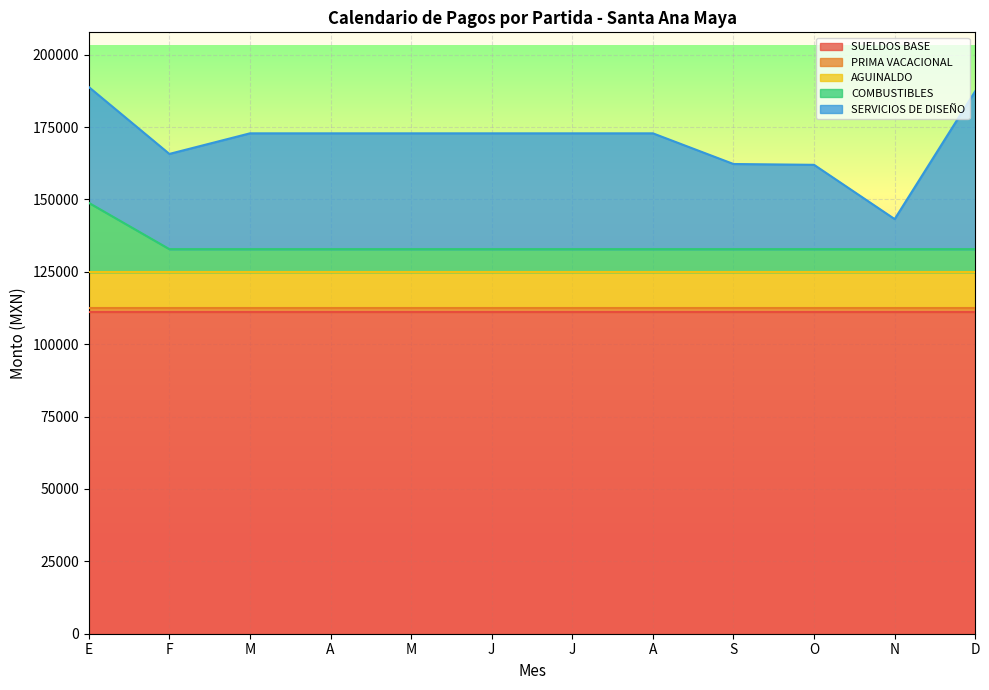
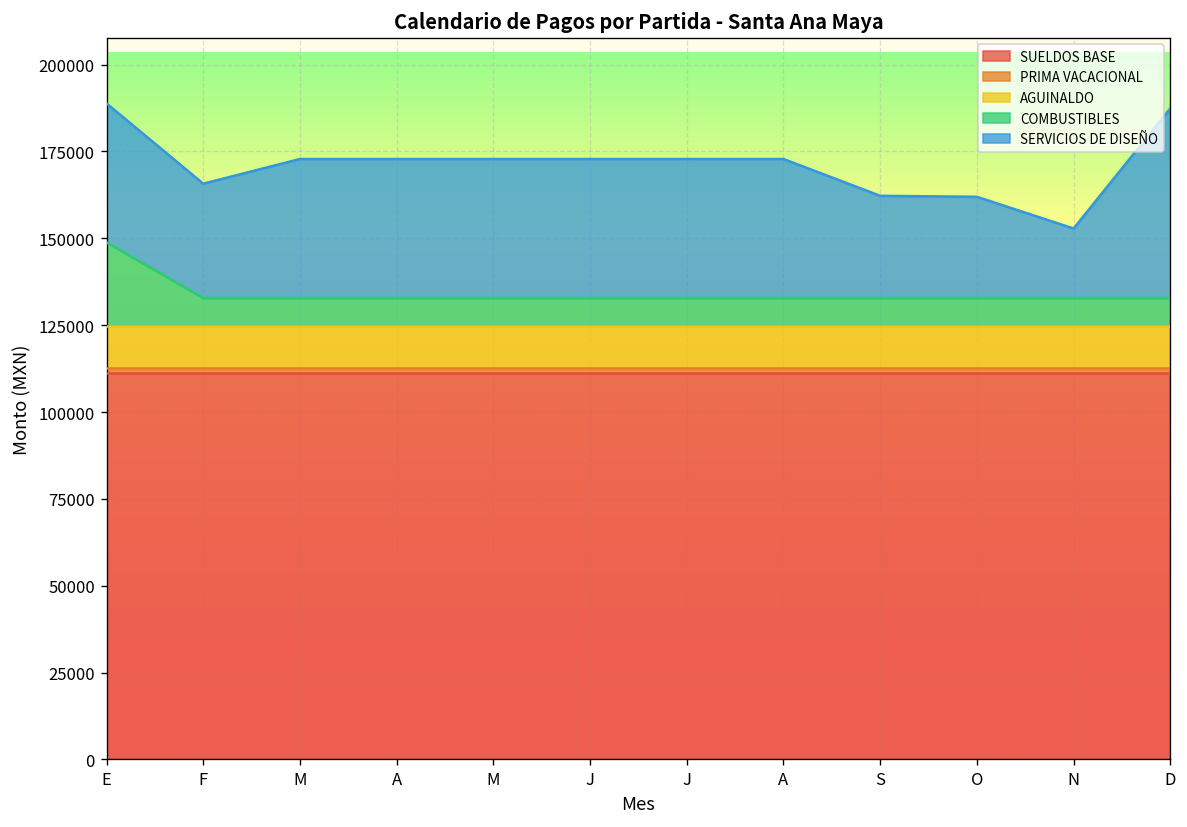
SERVICIOS DE DISEÑO, N: 10000 -> 20000
